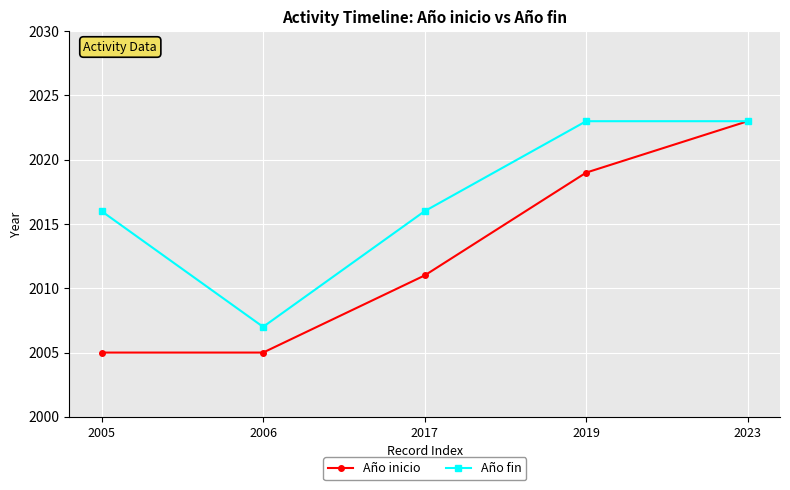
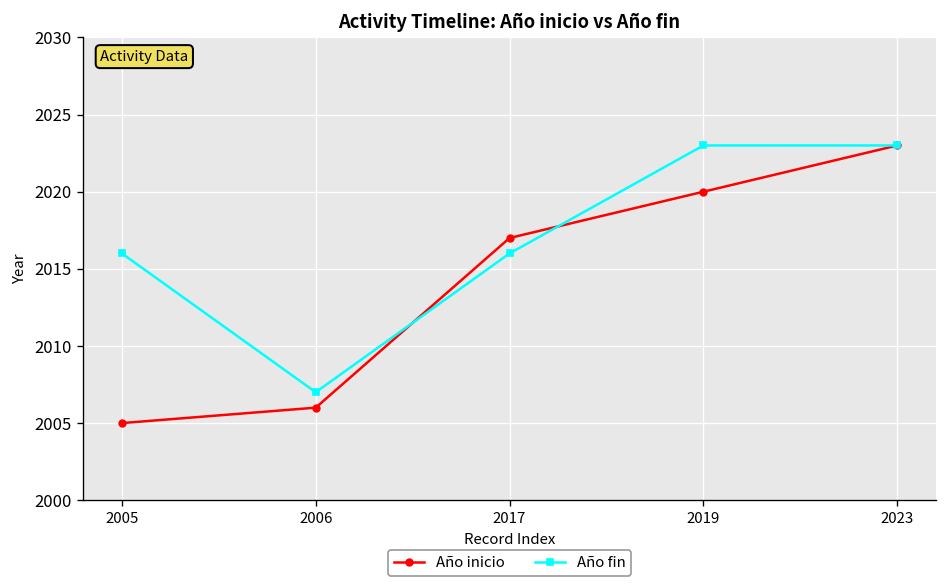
Año inicio, 2006: 2005 -> 2006
Año inicio, 2017: 2011 -> 2017
Año inicio, 2019: 2019 -> 2020
